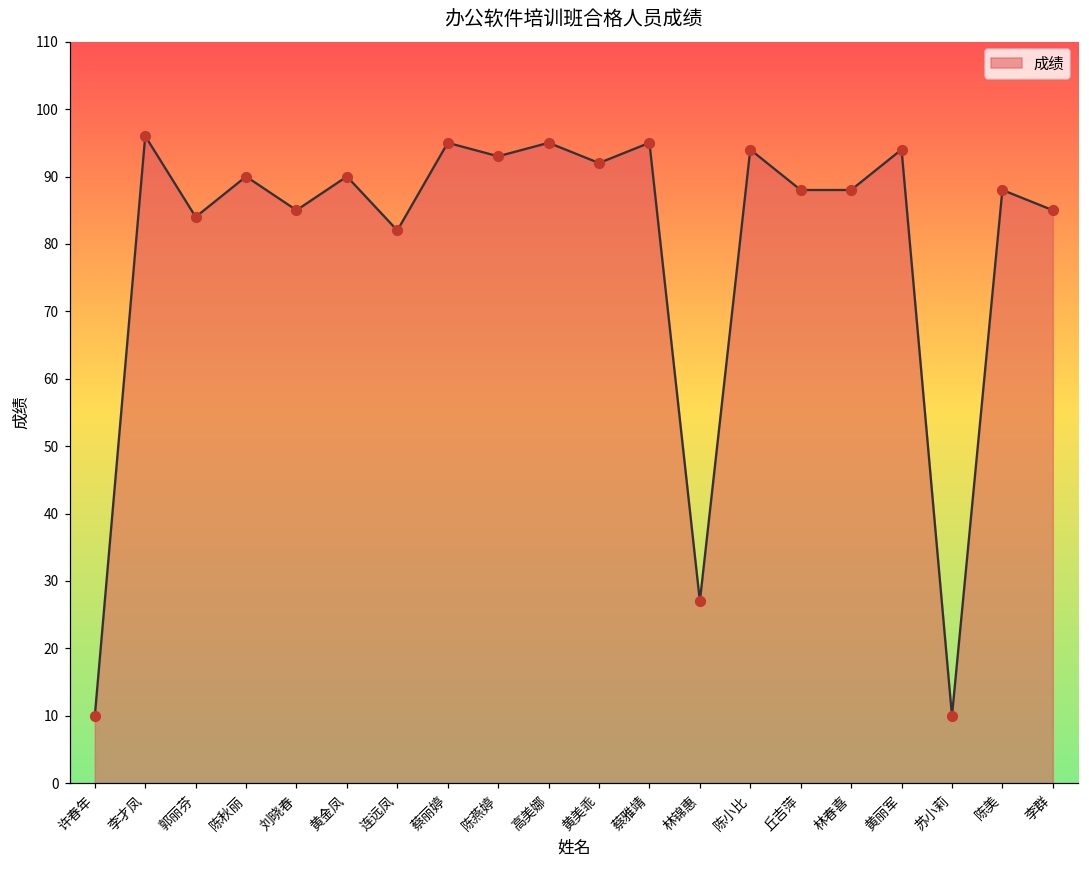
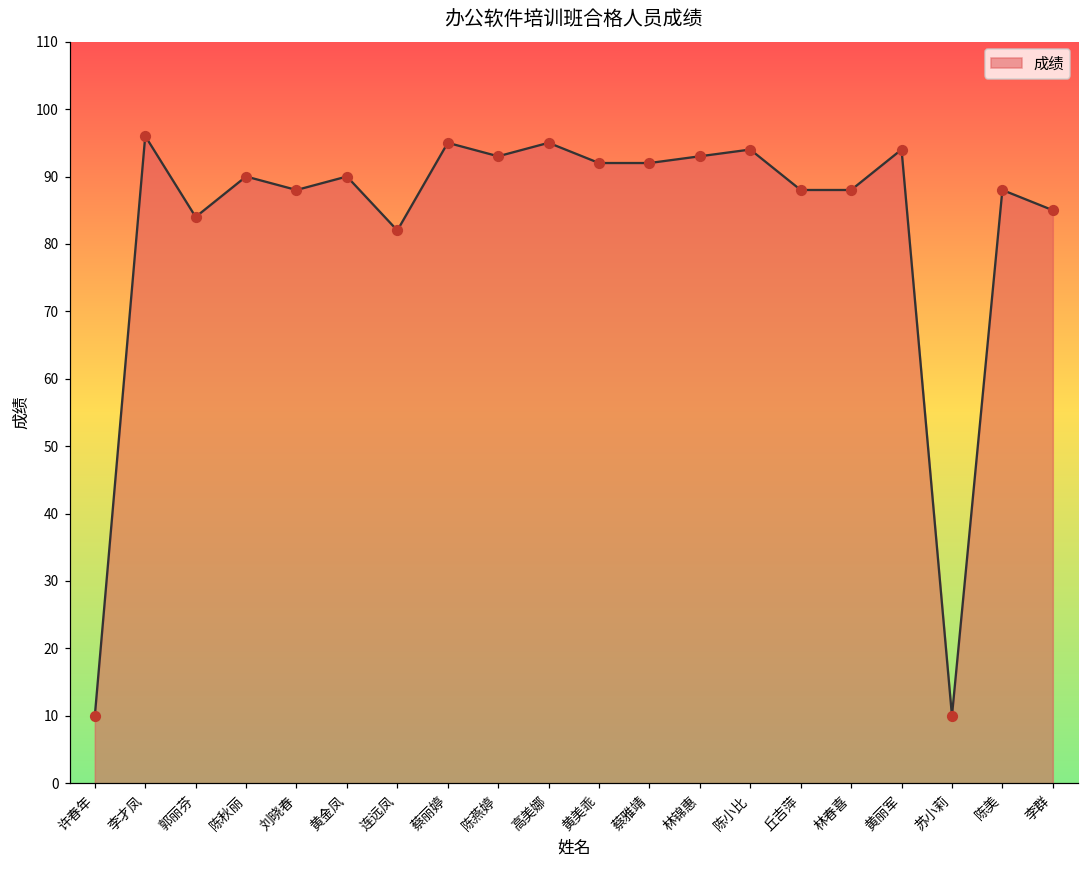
刘晓春: 85 -> 88
蔡雅靖: 95 -> 92
林锦惠: 27 -> 93
